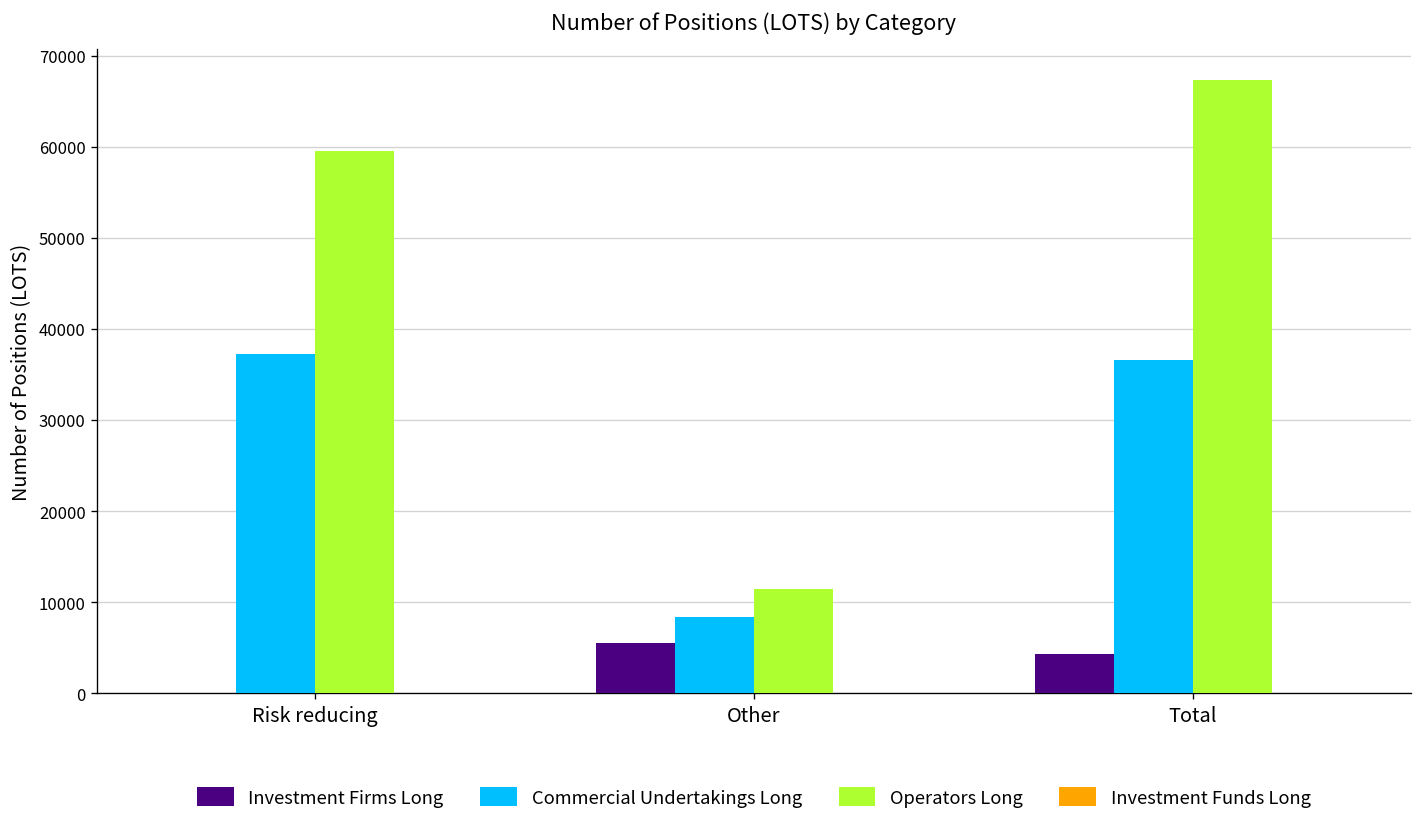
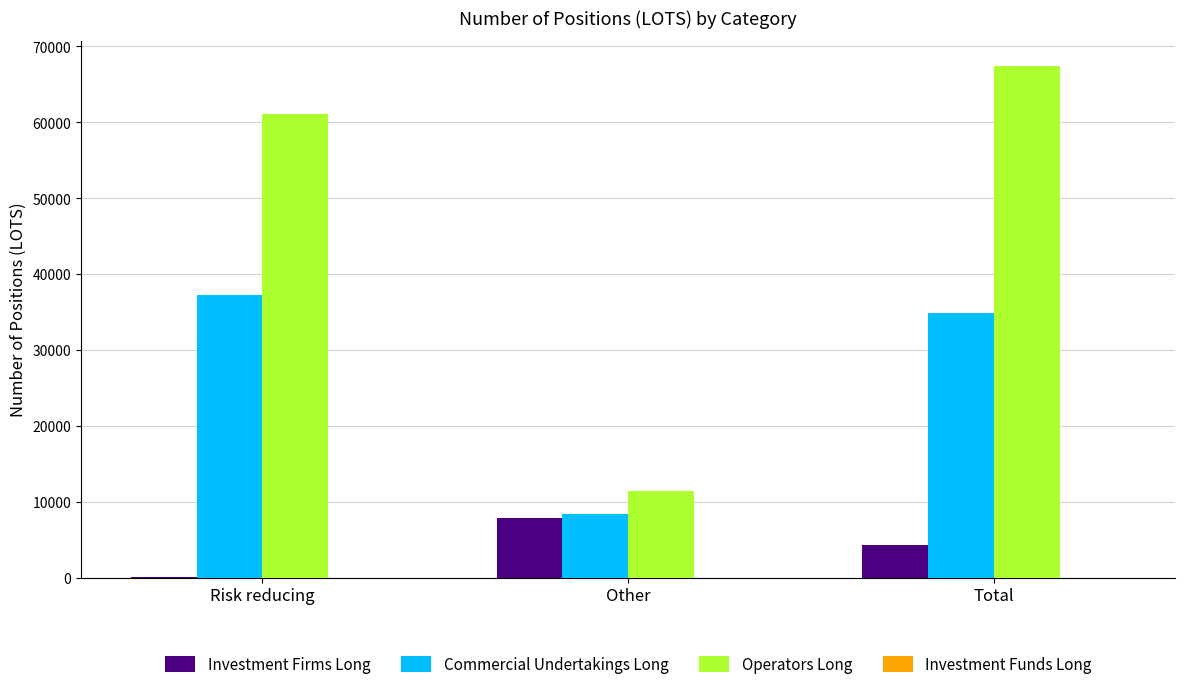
Operators Long, Risk reducing: 60000 -> 61000
Investment Firms Long, Other: 6000 -> 8000
Commercial Undertakings Long, Total: 37000 -> 35000
